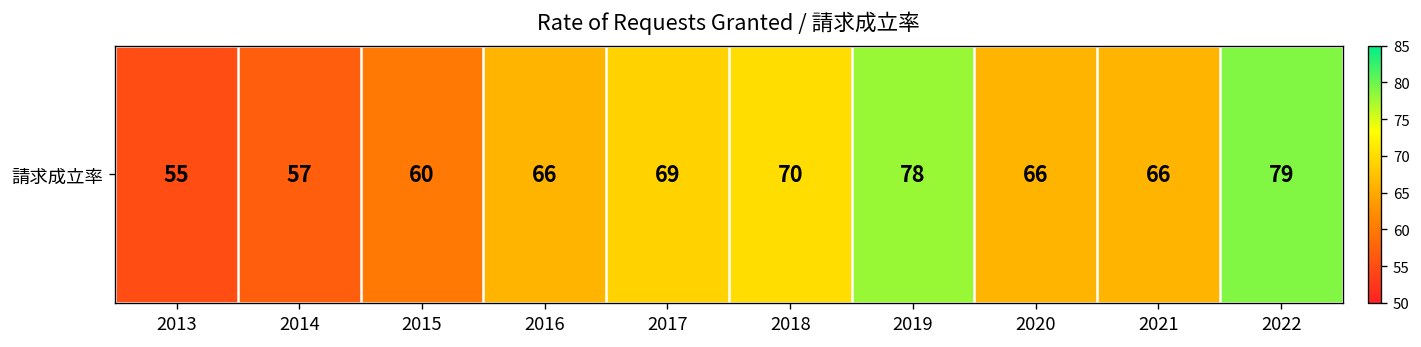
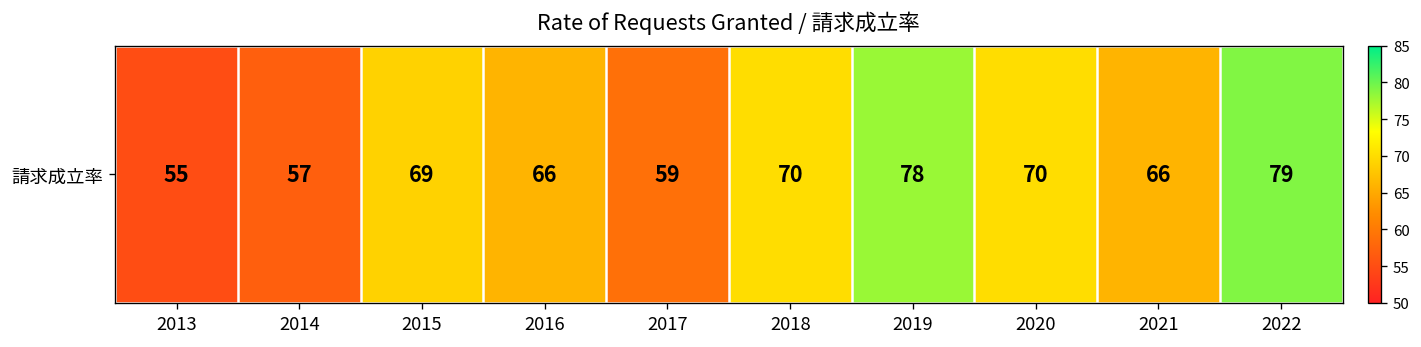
請求成立率, 2015: 60 -> 69
請求成立率, 2017: 69 -> 59
請求成立率, 2020: 66 -> 70
